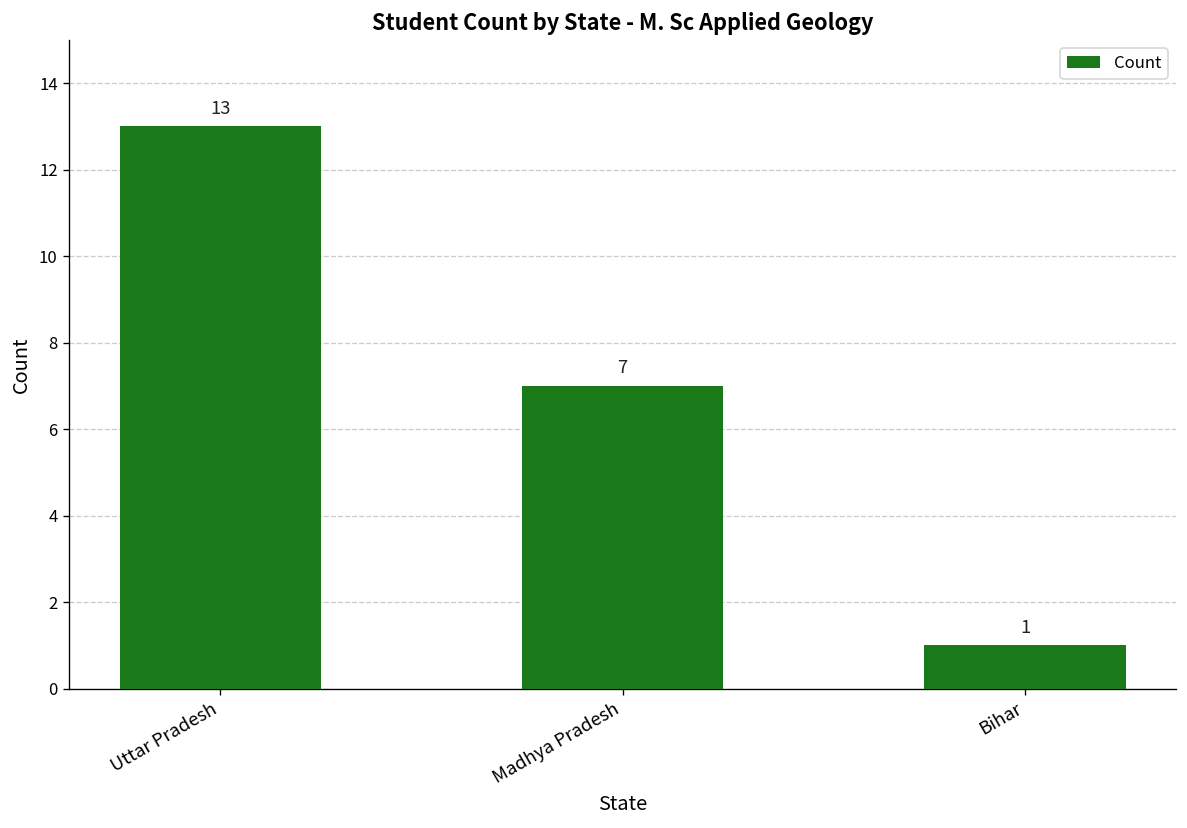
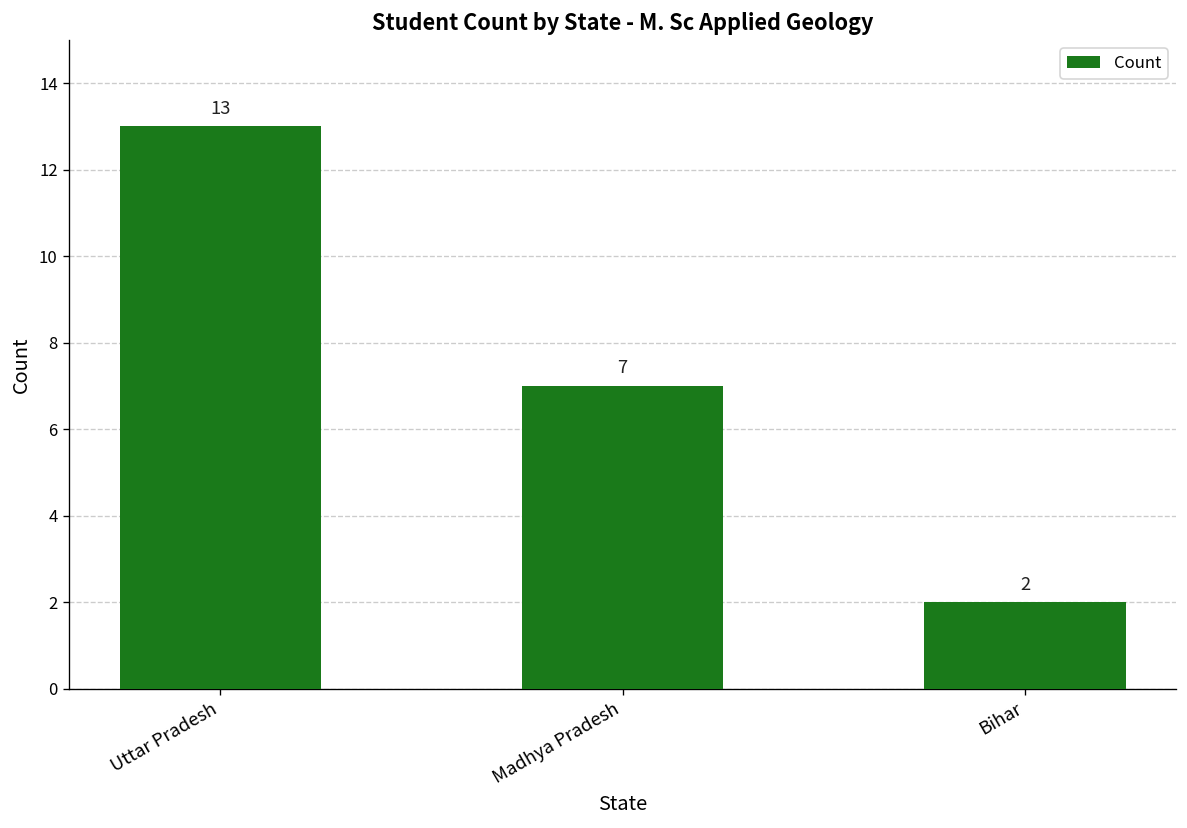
Bihar: 1 -> 2
